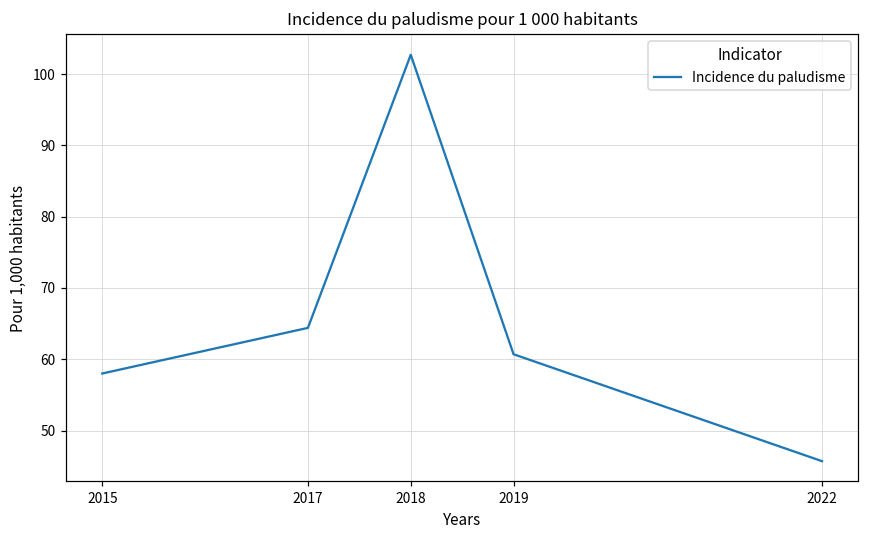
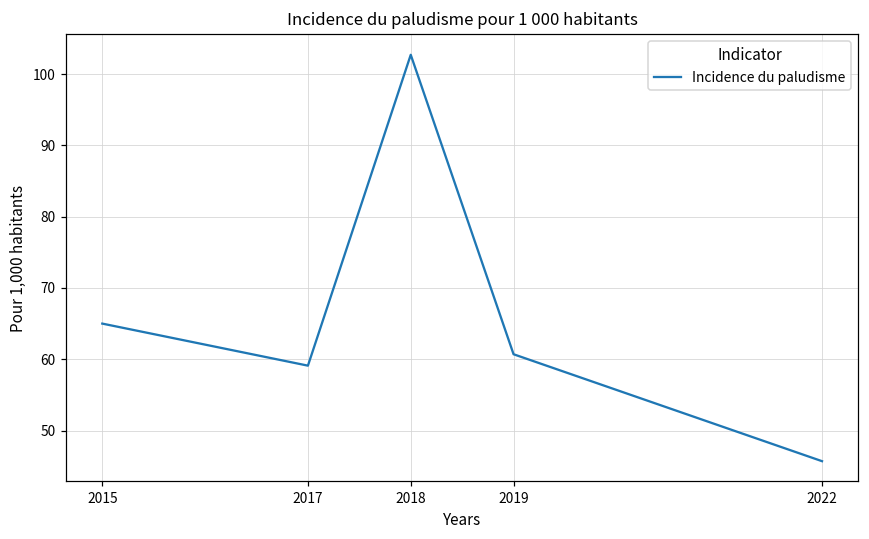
2015: 58 -> 65
2017: 64 -> 59
